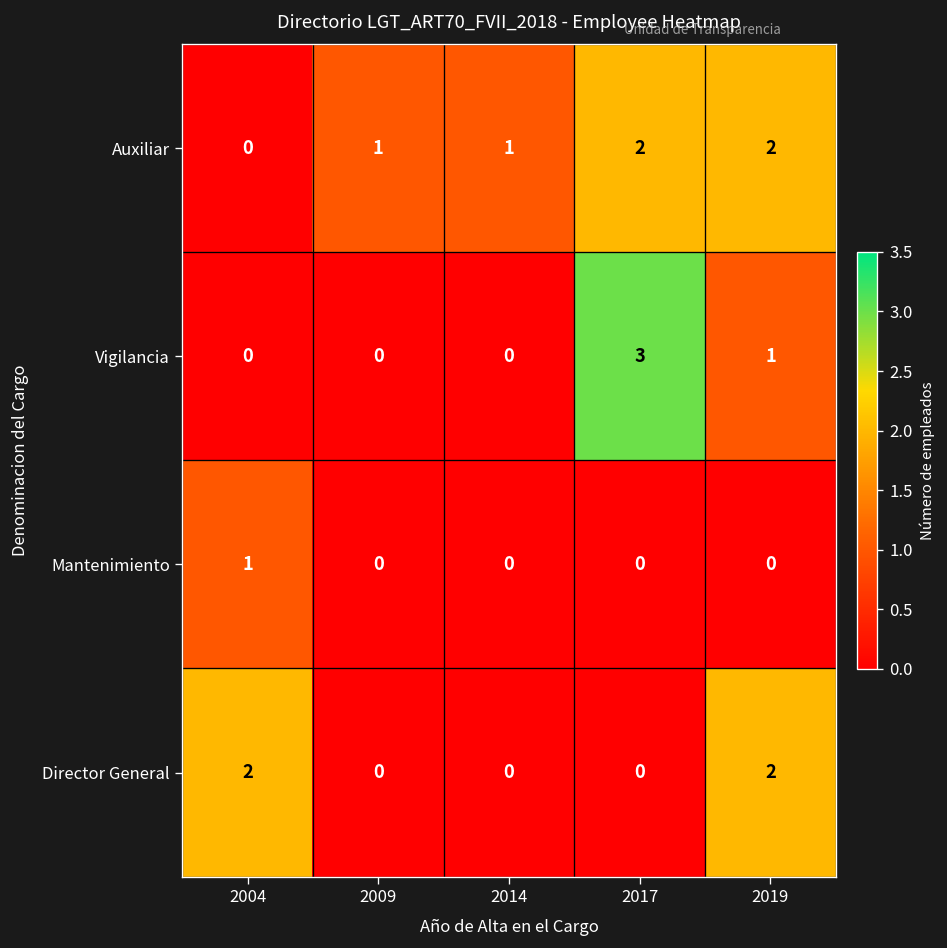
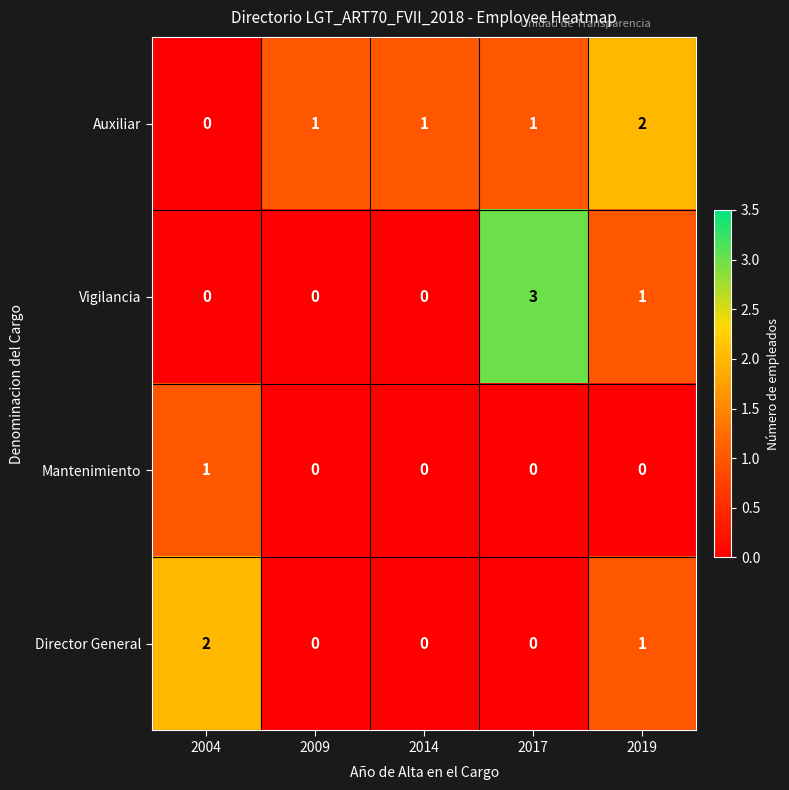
Auxiliar, 2017: 2 -> 1
Director General, 2019: 2 -> 1
